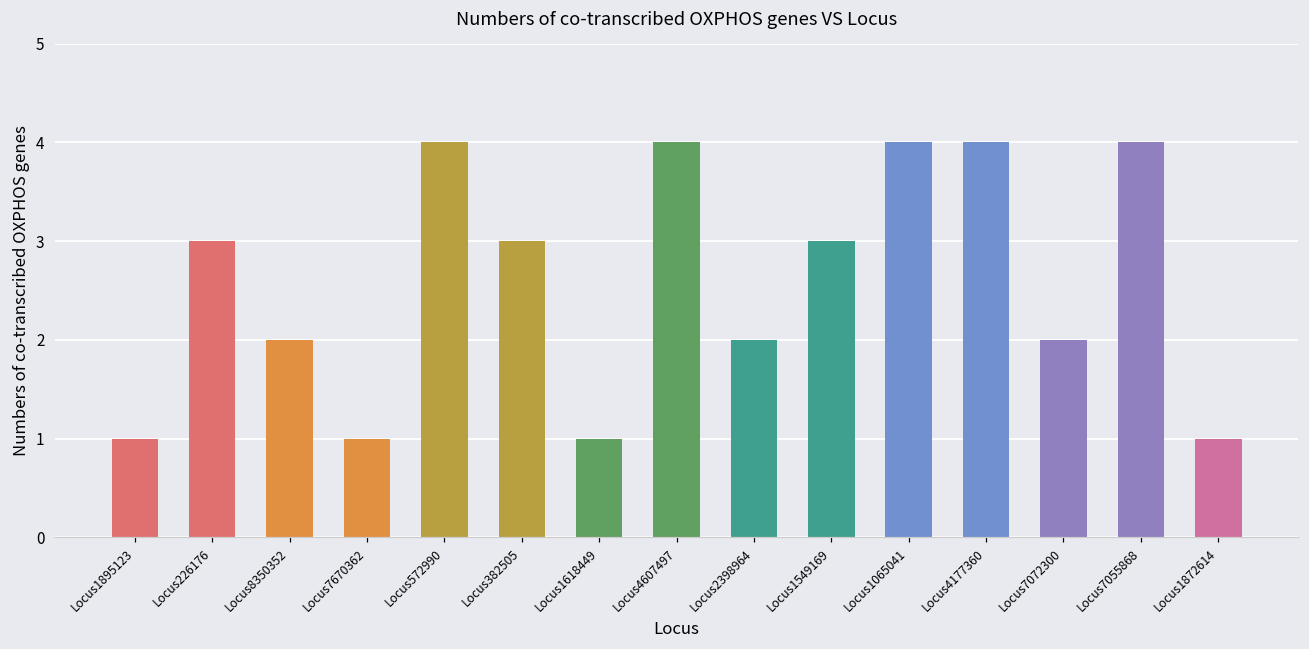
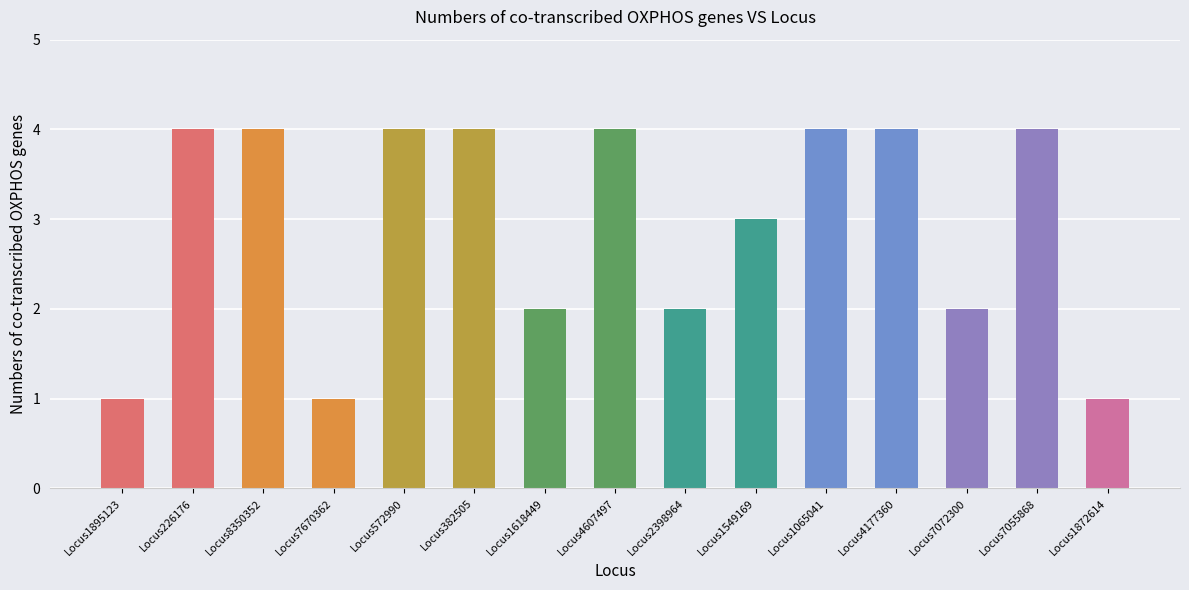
Locus226176: 3 -> 4
Locus8350352: 2 -> 4
Locus382505: 3 -> 4
Locus1618449: 1 -> 2
